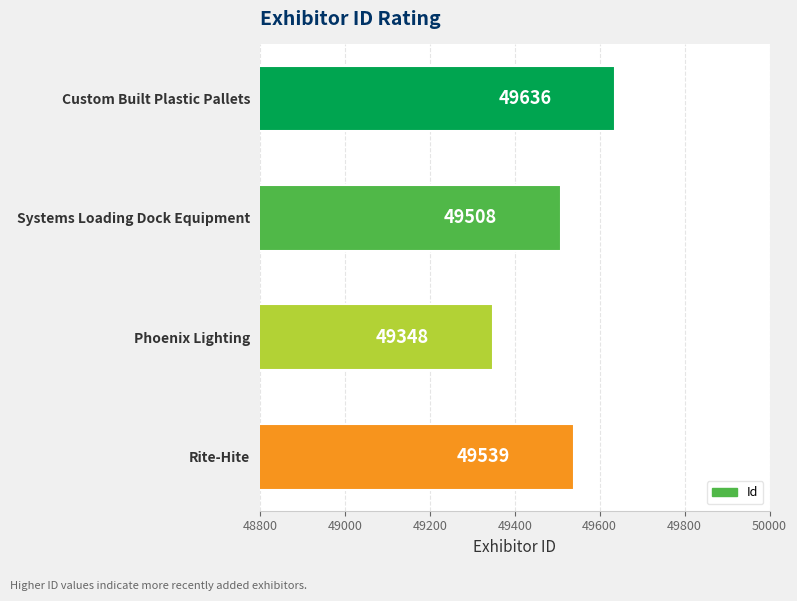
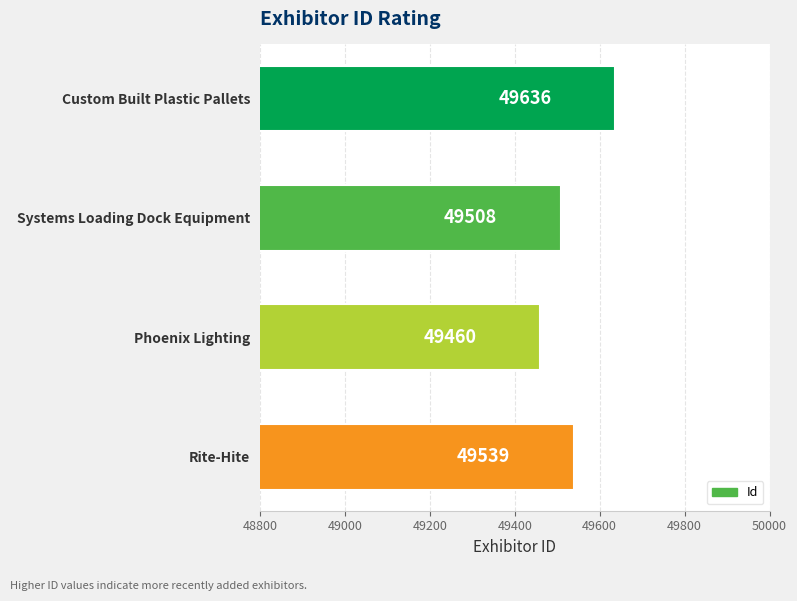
Phoenix Lighting: 49348 -> 49460
